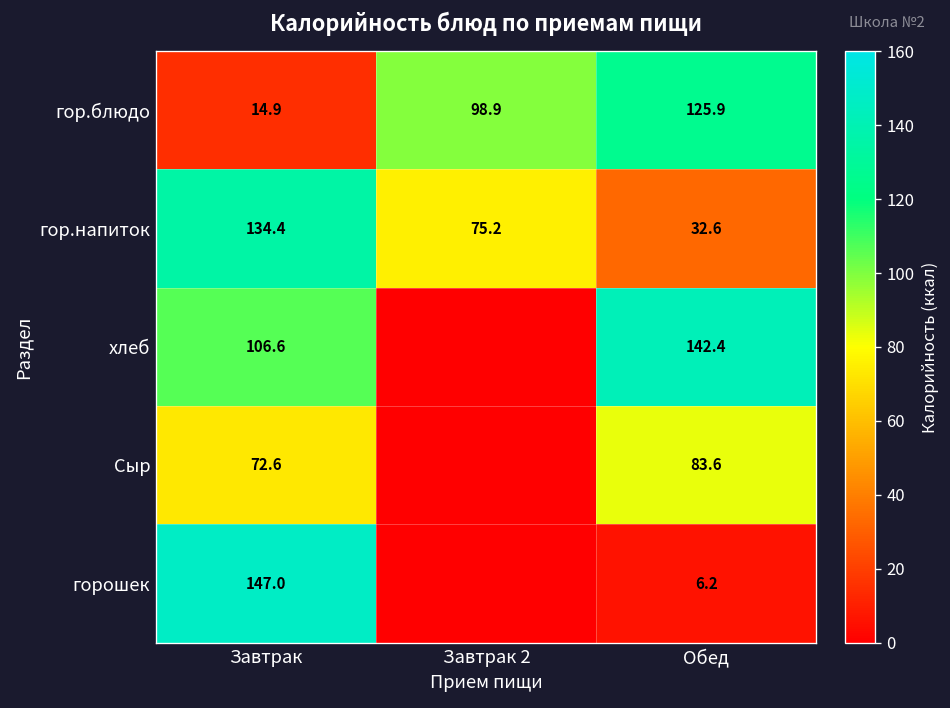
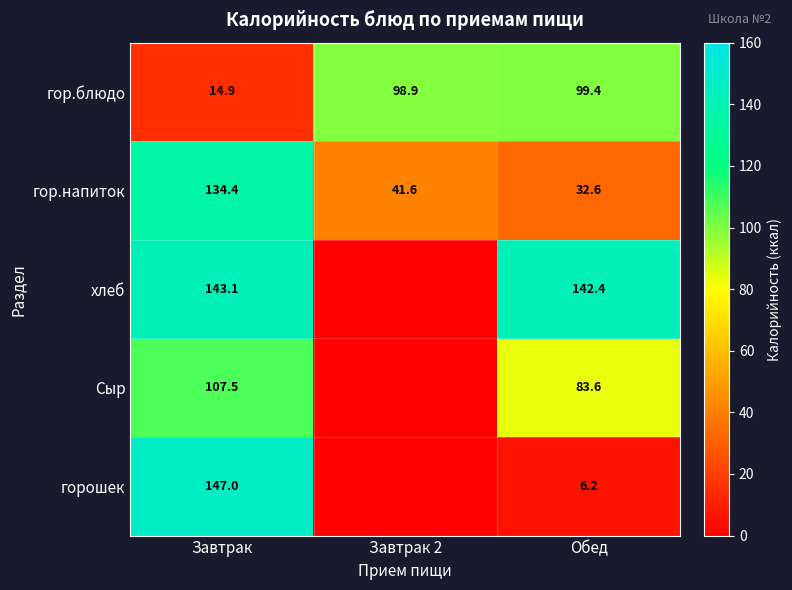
гор.блюдо, Обед: 125.9 -> 99.4
гор.напиток, Завтрак 2: 75.2 -> 41.6
хлеб, Завтрак: 106.6 -> 143.1
Сыр, Завтрак: 72.6 -> 107.5
